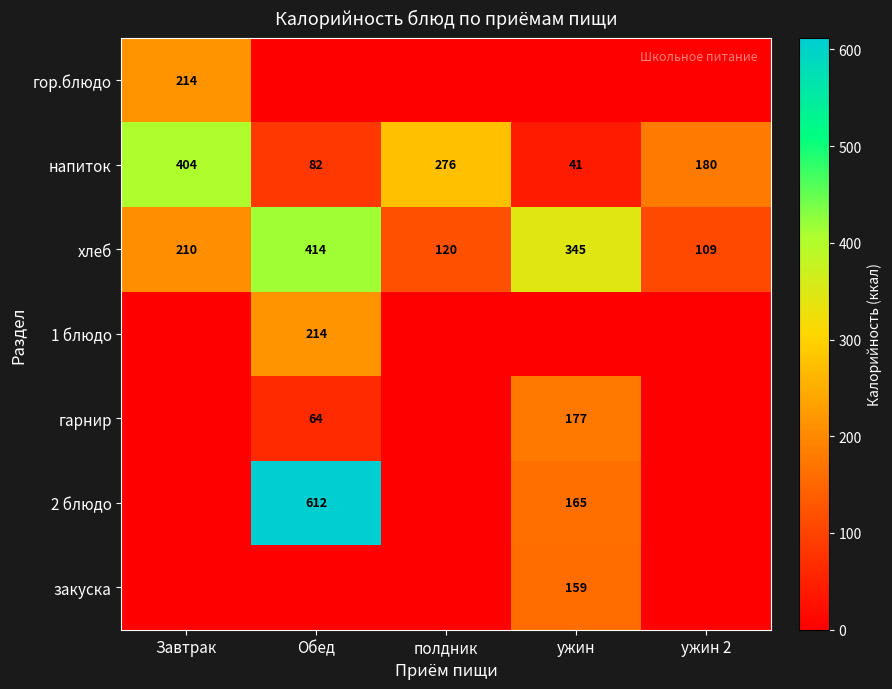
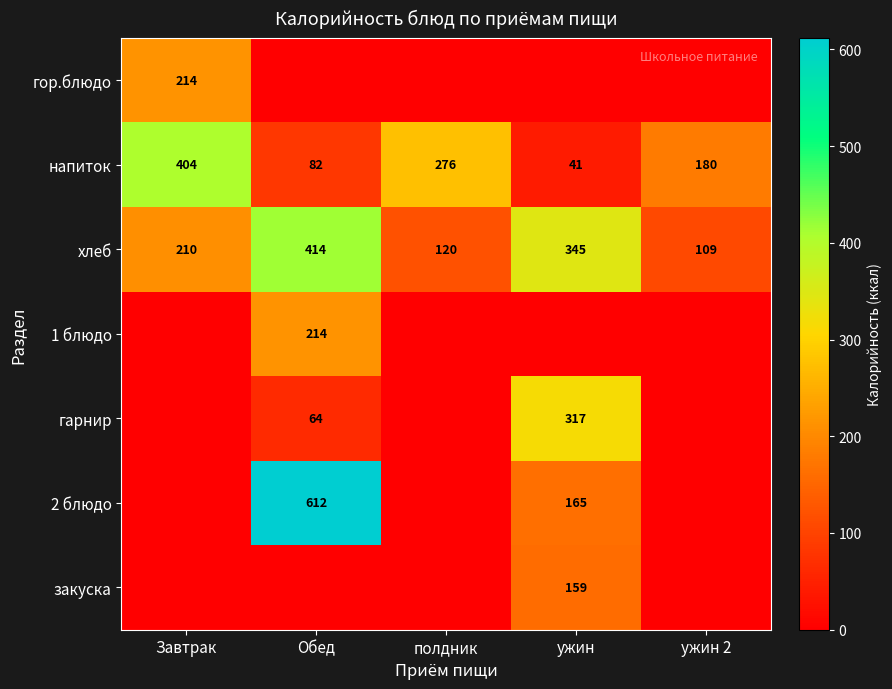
гарнир, ужин: 177 -> 317
